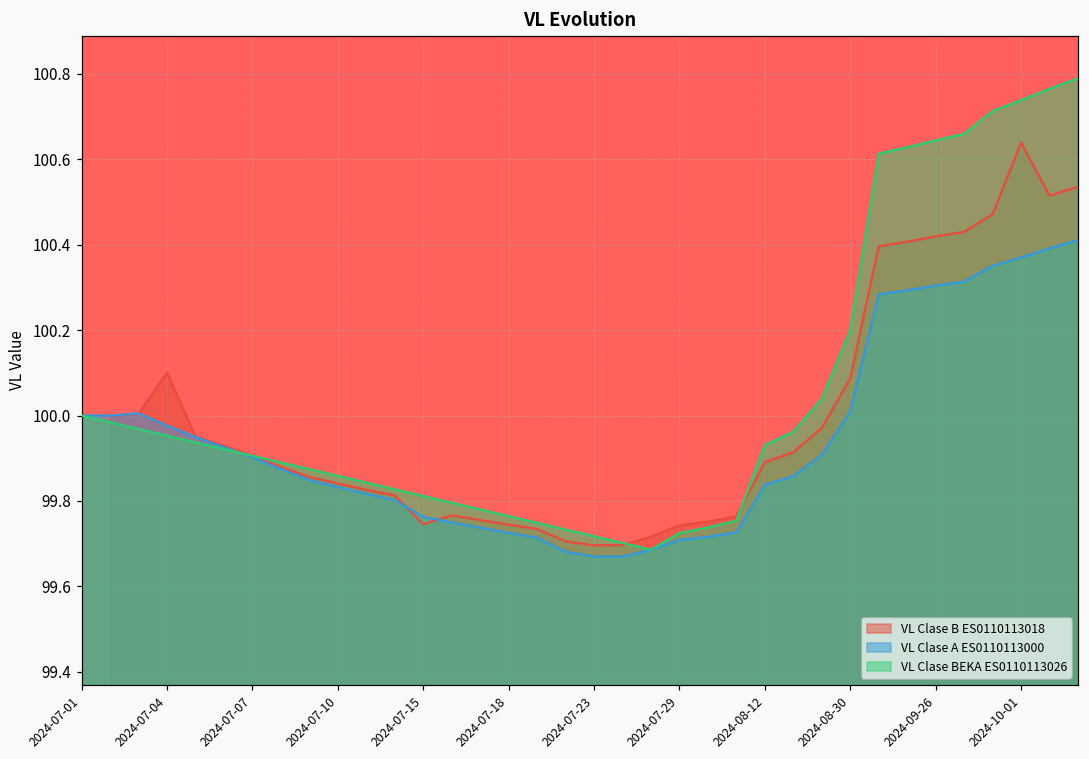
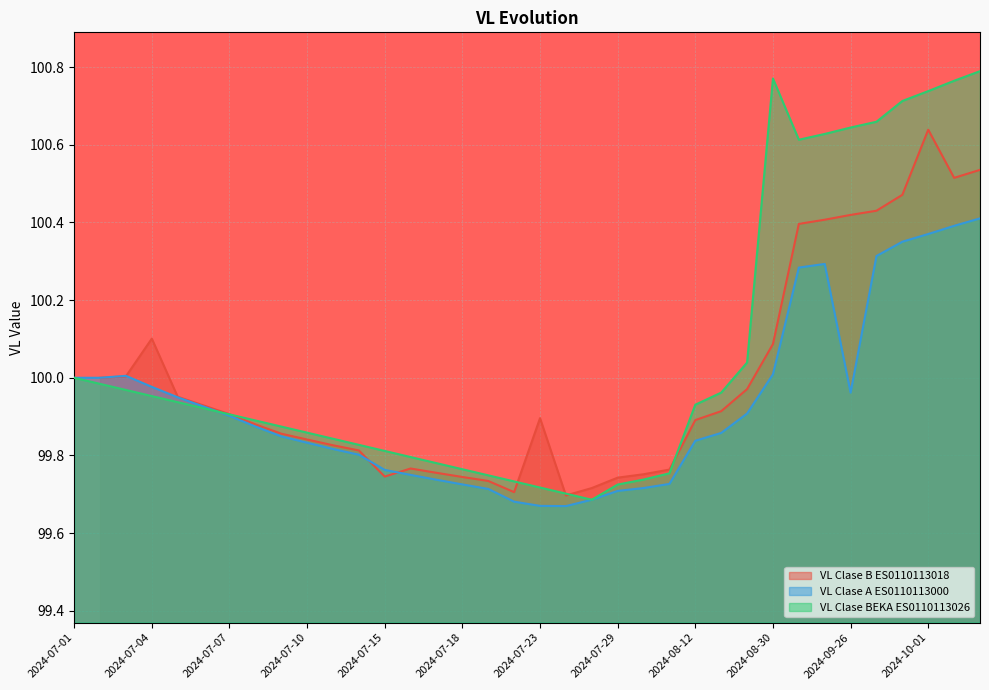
VL Clase B ES0110113018, 2024-07-23: 99.70 -> 99.90
VL Clase BEKA ES0110113026, 2024-08-30: 100.20 -> 100.77
VL Clase A ES0110113000, 2024-09-26: 100.30 -> 99.96
